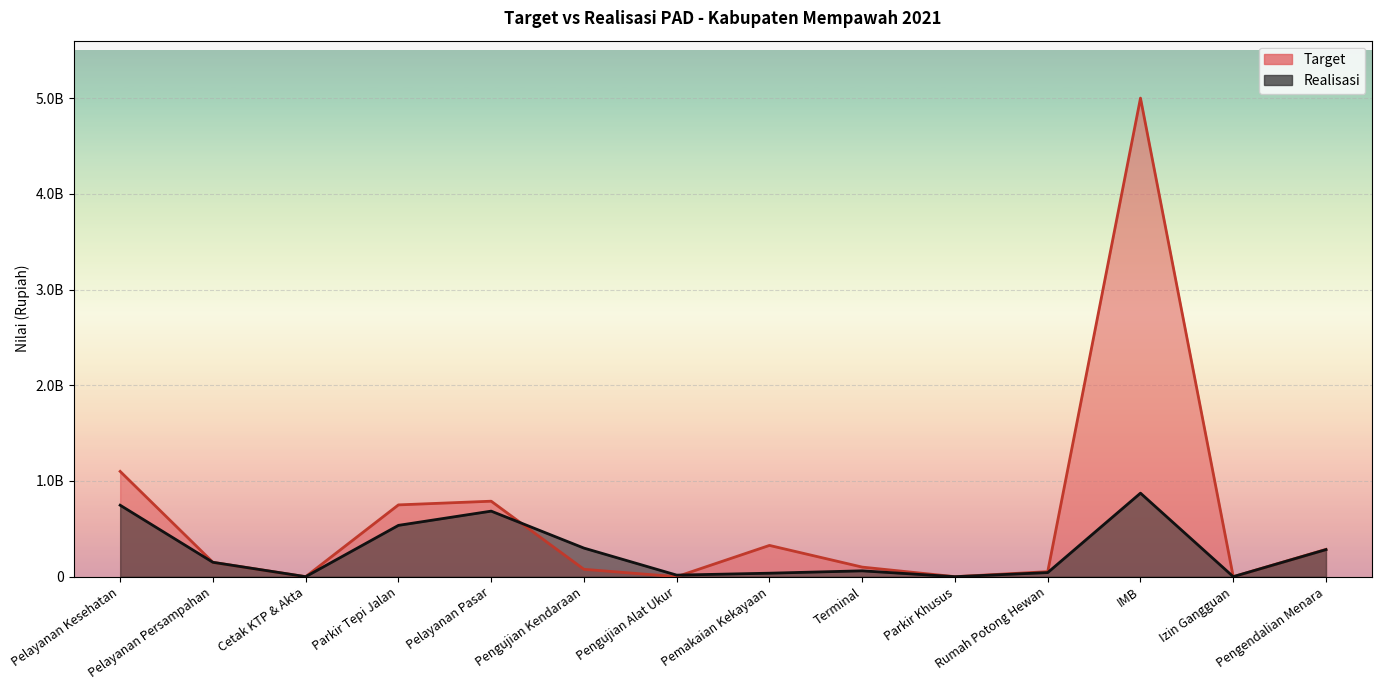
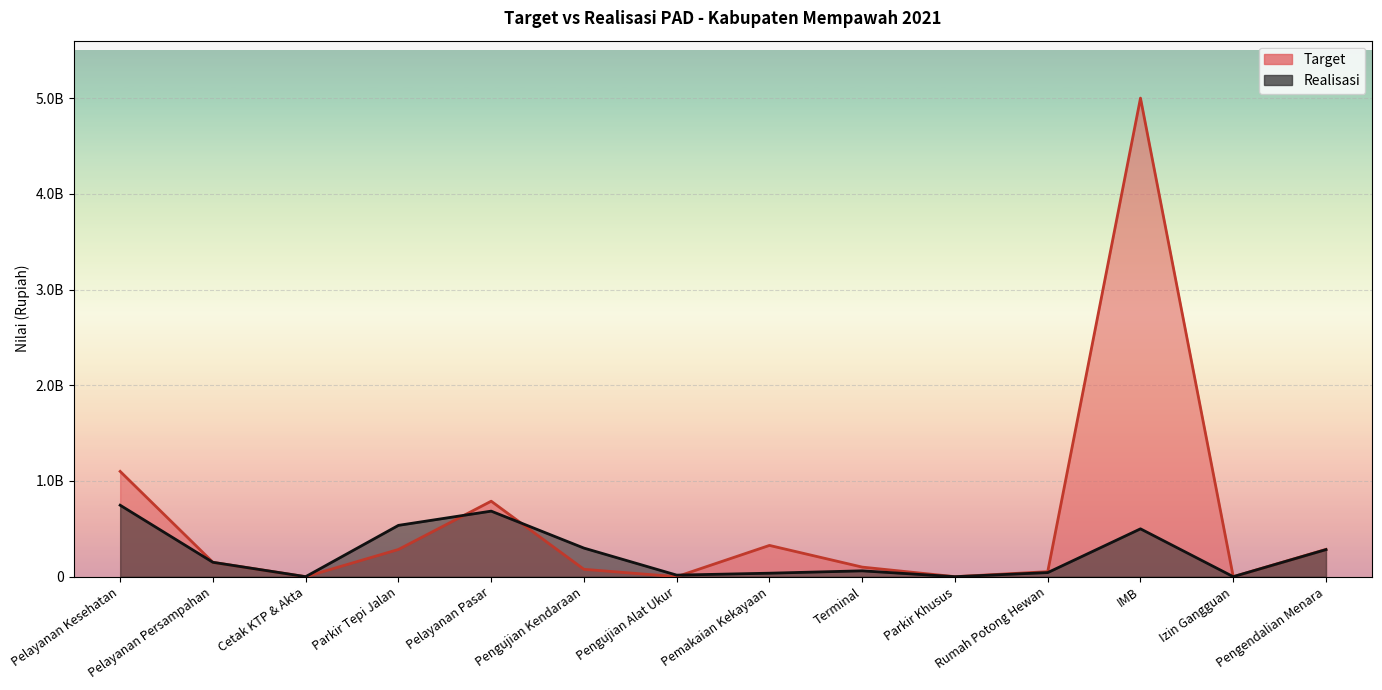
Target, Parkir Tepi Jalan: 800000000 -> 300000000
Realisasi, IMB: 900000000 -> 500000000
